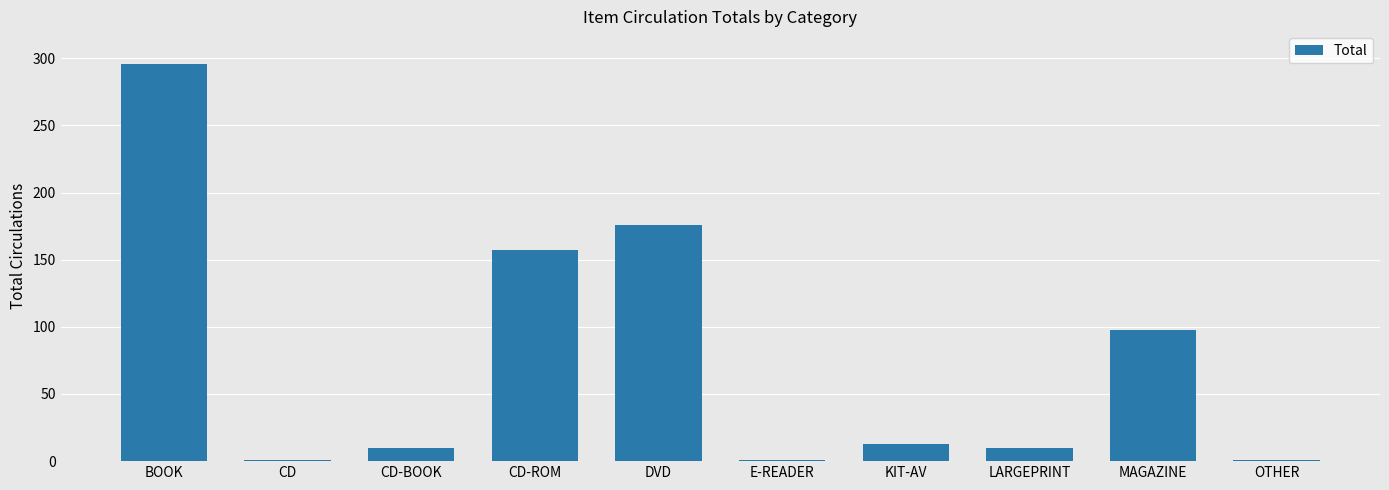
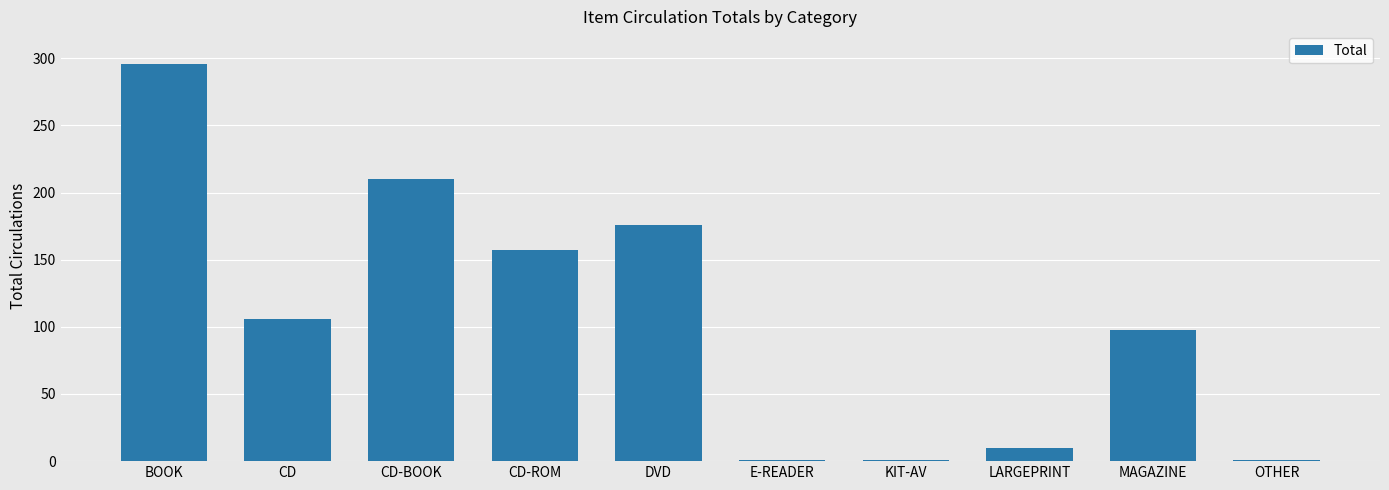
CD: 1 -> 106
CD-BOOK: 10 -> 210
KIT-AV: 13 -> 1
